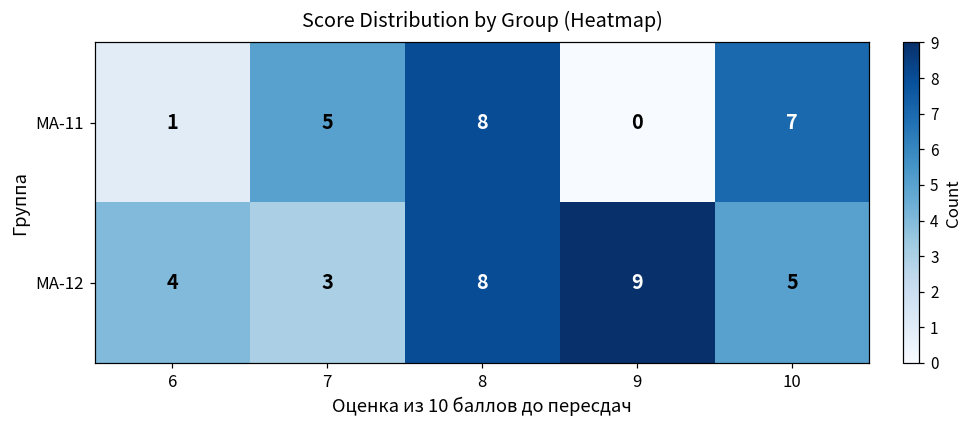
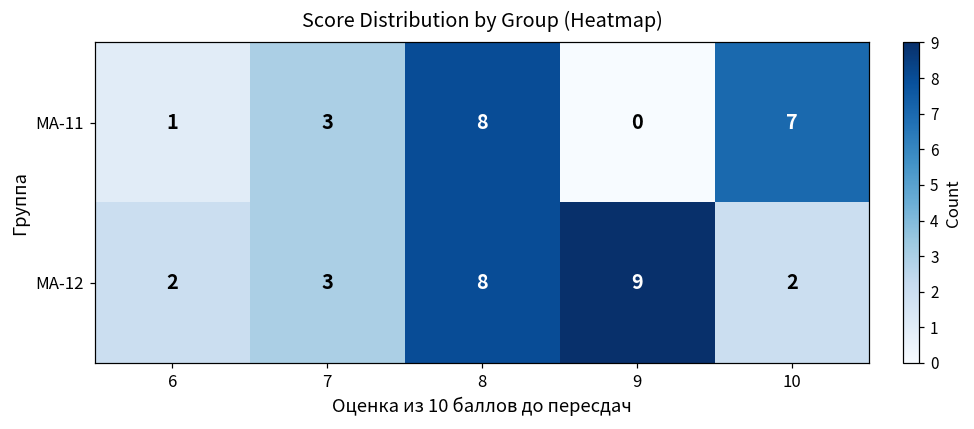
МА-11, 7: 5 -> 3
МА-12, 6: 4 -> 2
МА-12, 10: 5 -> 2
